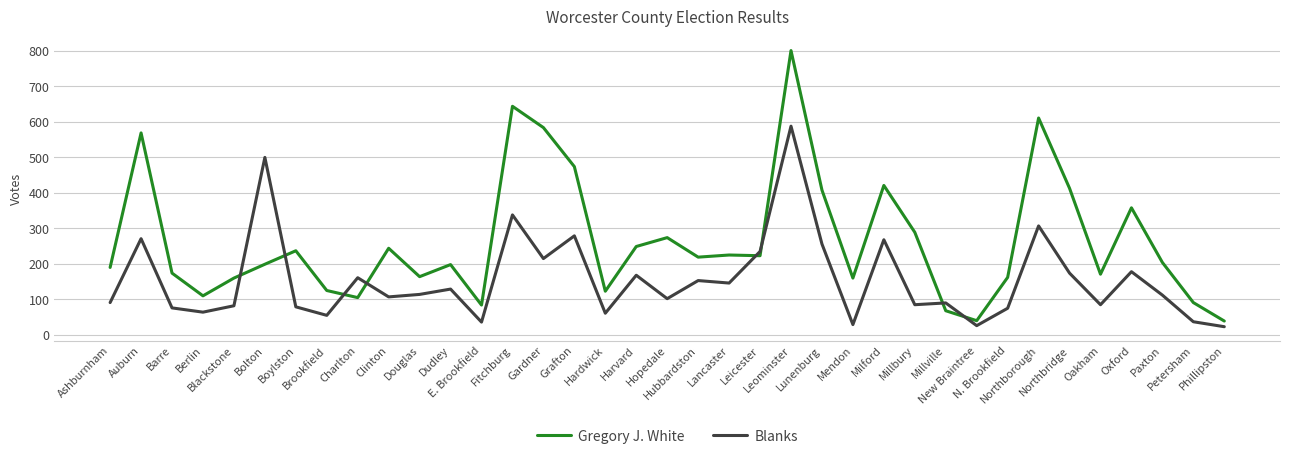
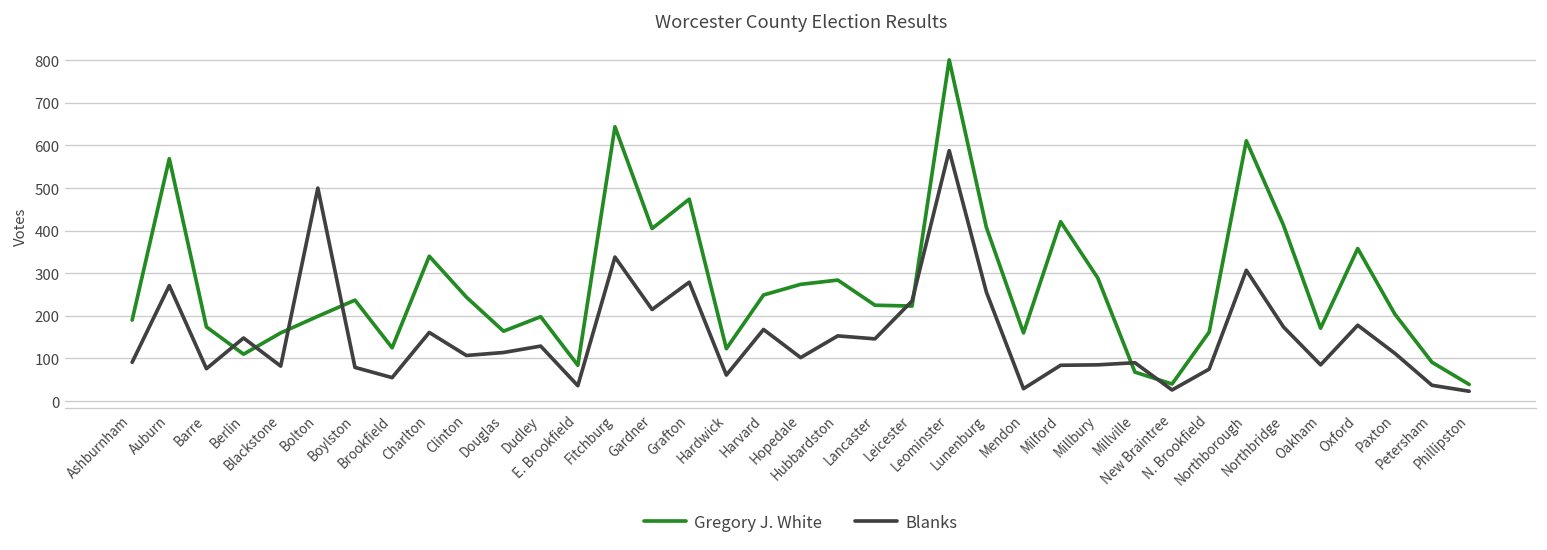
Blanks, Berlin: 60 -> 150
Gregory J. White, Charlton: 110 -> 340
Gregory J. White, Gardner: 580 -> 410
Gregory J. White, Hubbardston: 220 -> 280
Blanks, Milford: 270 -> 80
